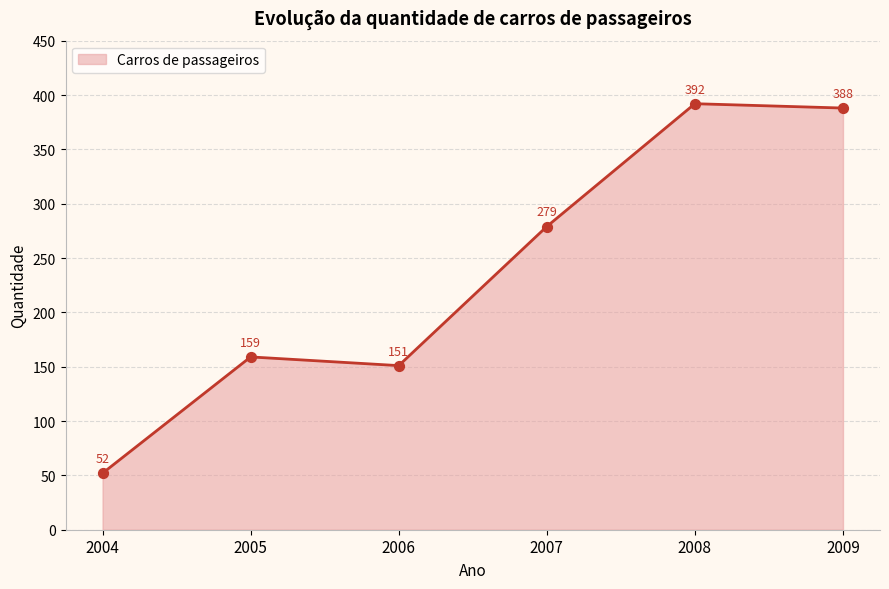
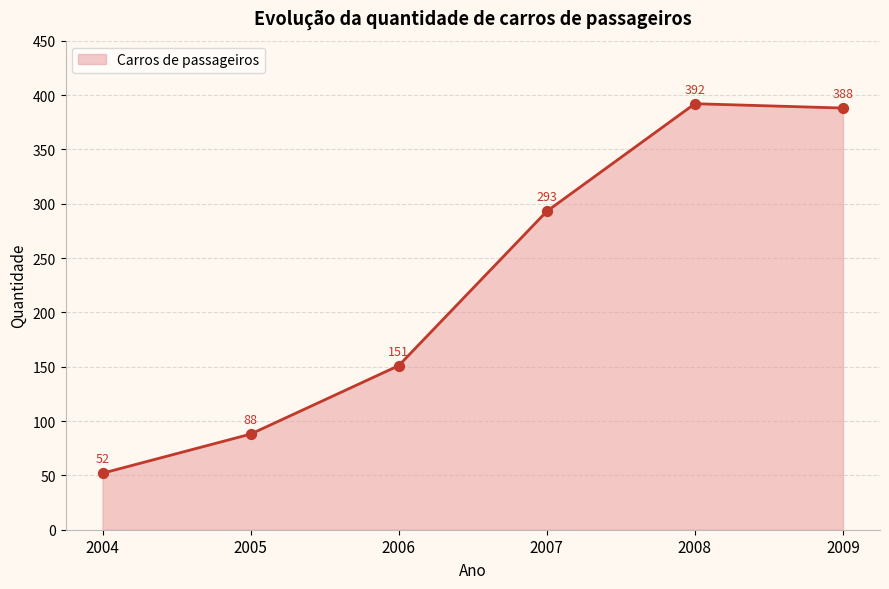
2005: 159 -> 88
2007: 279 -> 293
